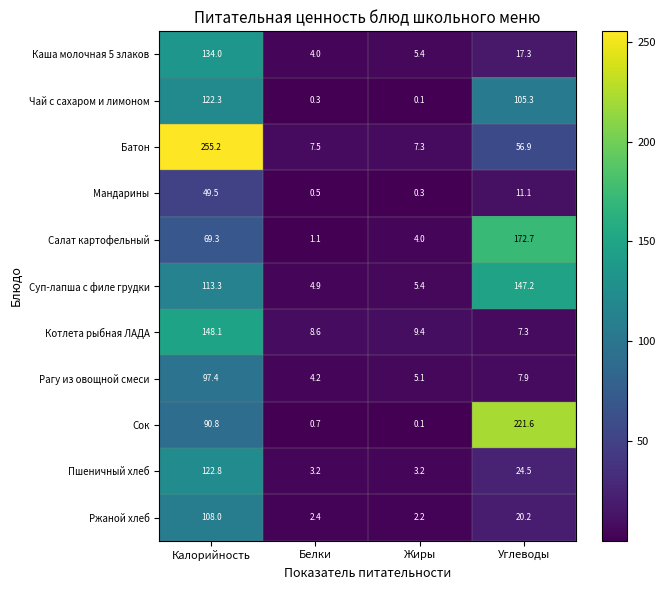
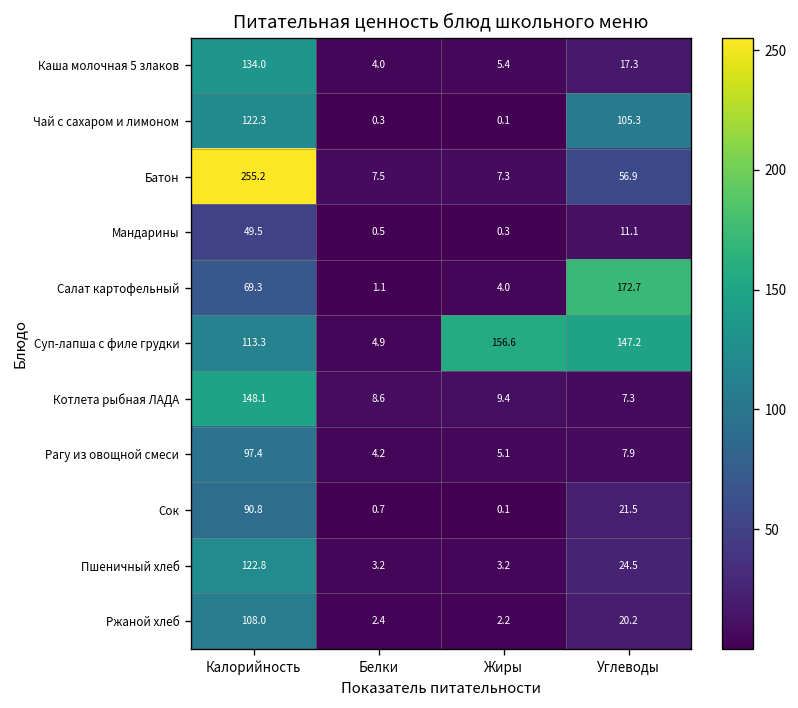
Суп-лапша с филе грудки, Жиры: 5.4 -> 156.6
Сок, Углеводы: 221.6 -> 21.5
